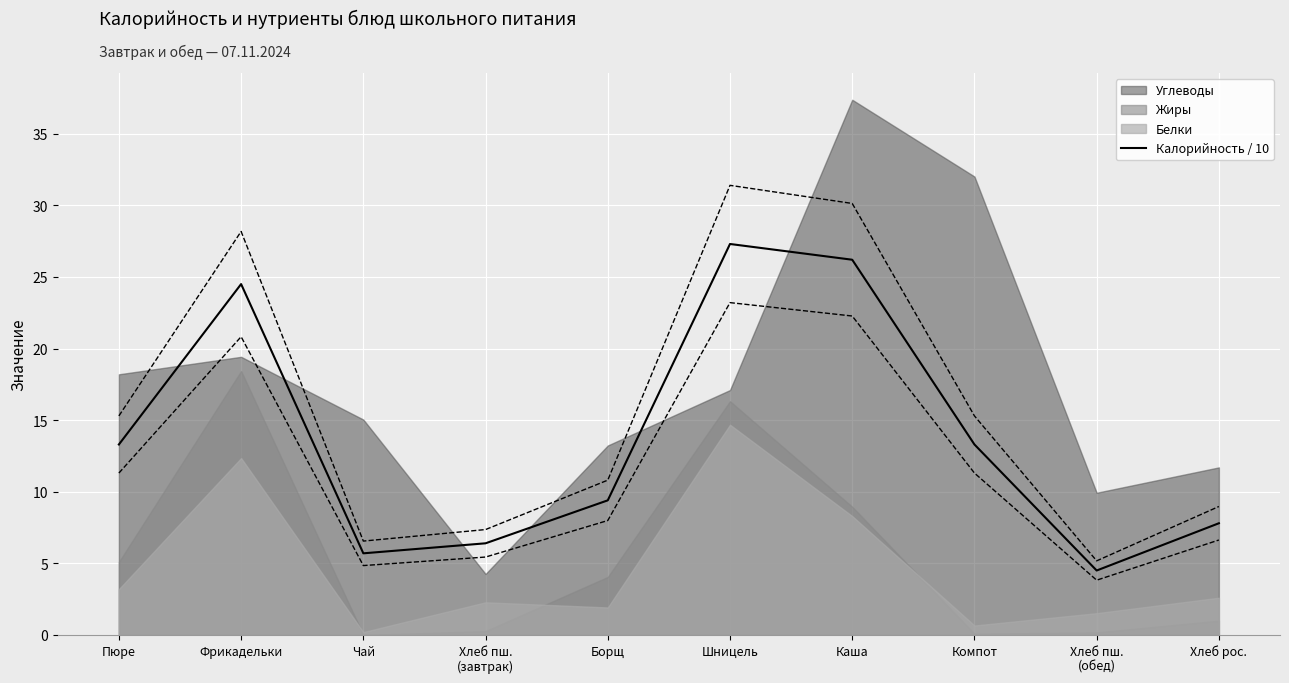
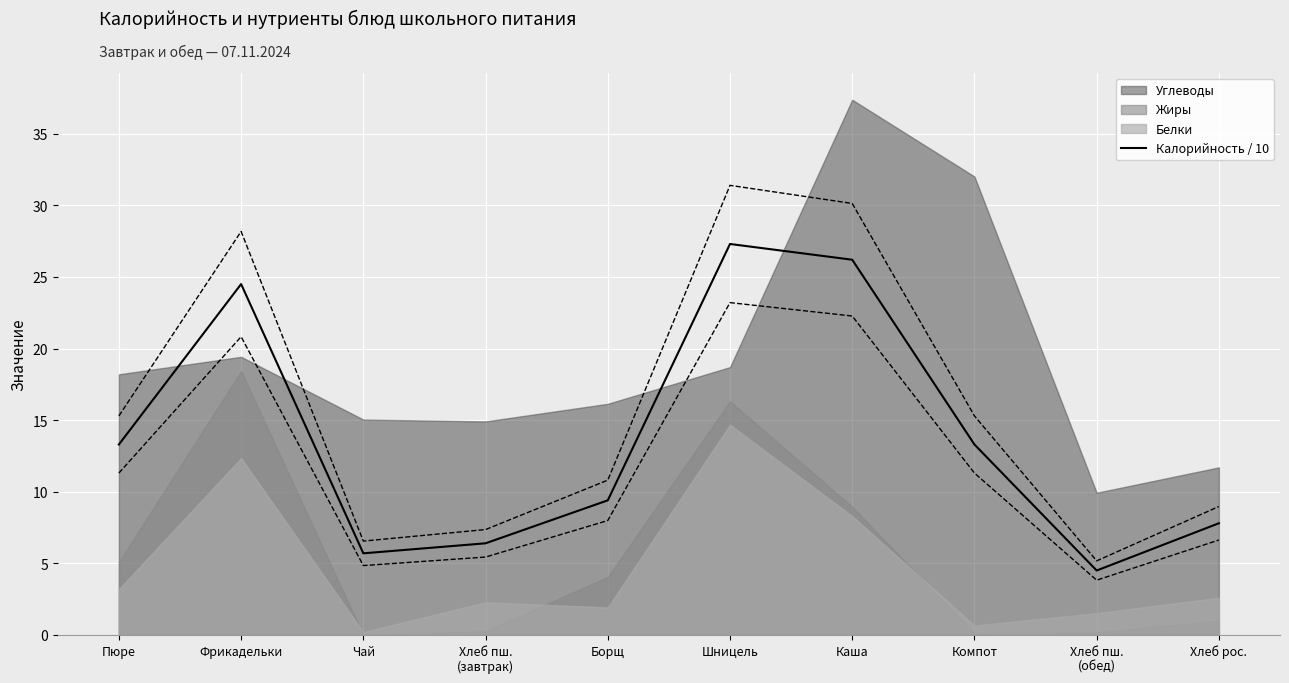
Углеводы, Хлеб пш. (завтрак): 4.3 -> 14.9
Углеводы, Борщ: 13.2 -> 16.1
Углеводы, Шницель: 17.1 -> 18.7
